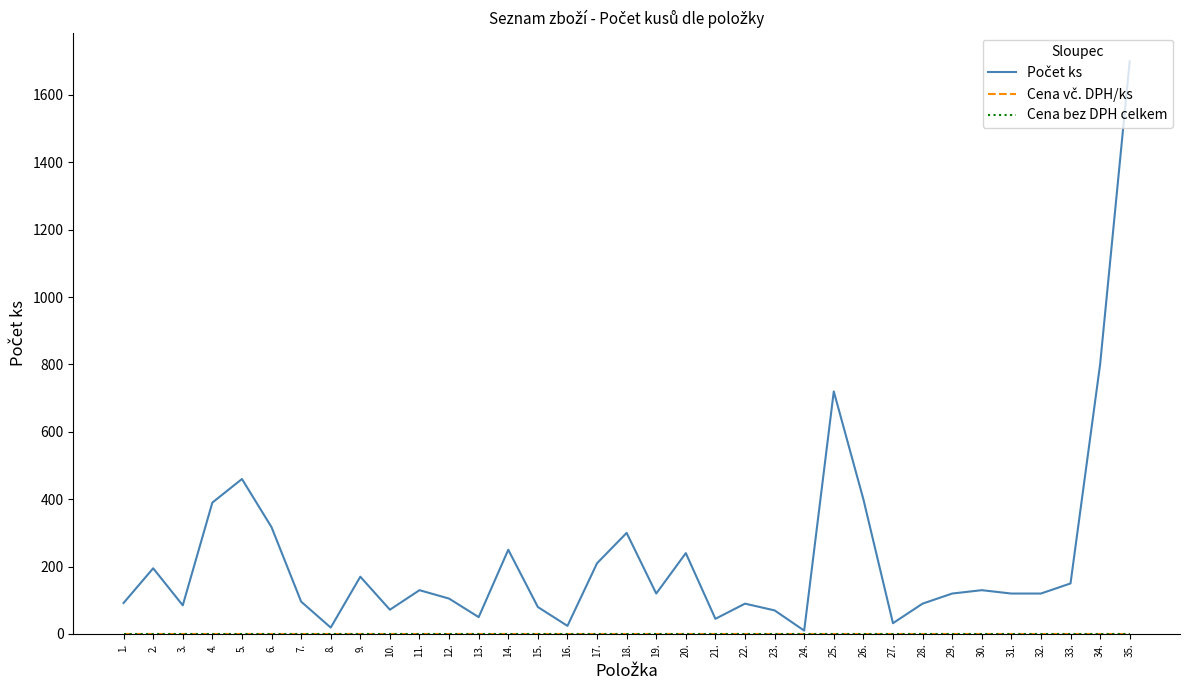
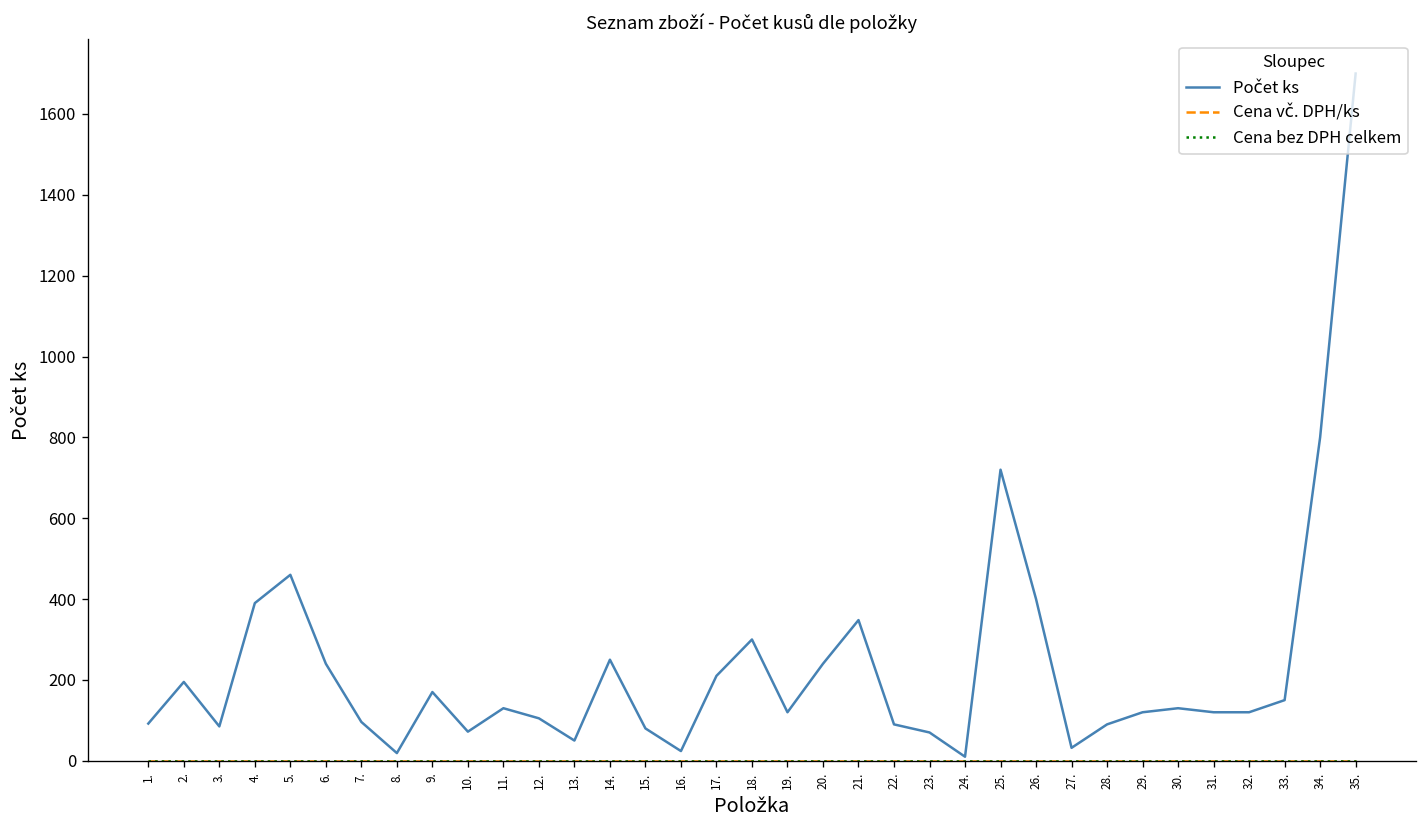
Počet ks, 6.: 320 -> 240
Počet ks, 21.: 50 -> 350
